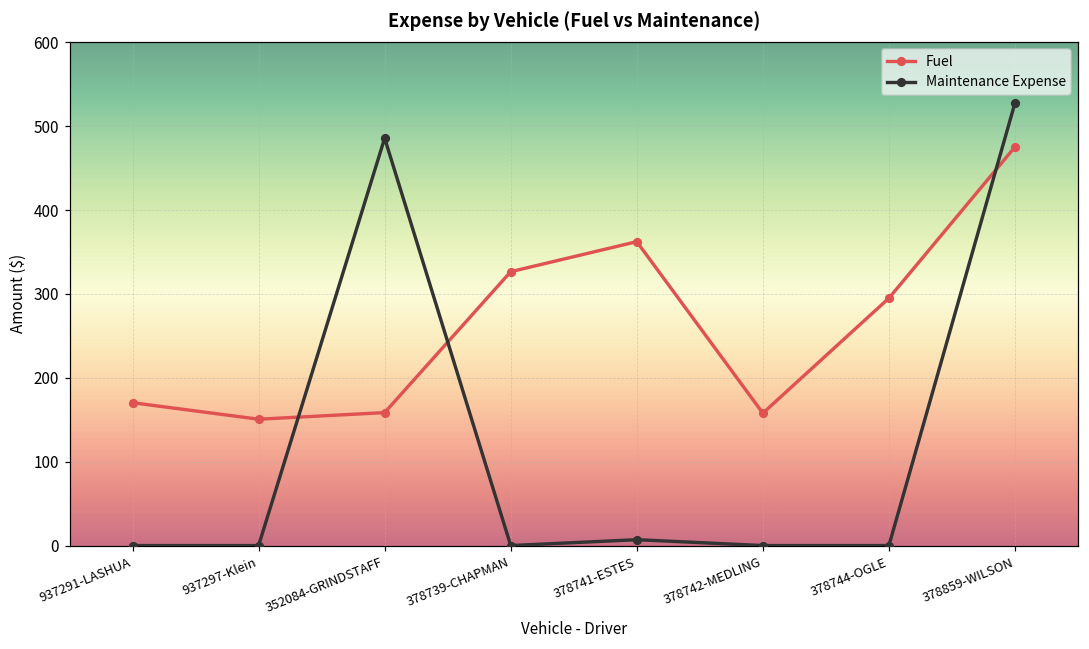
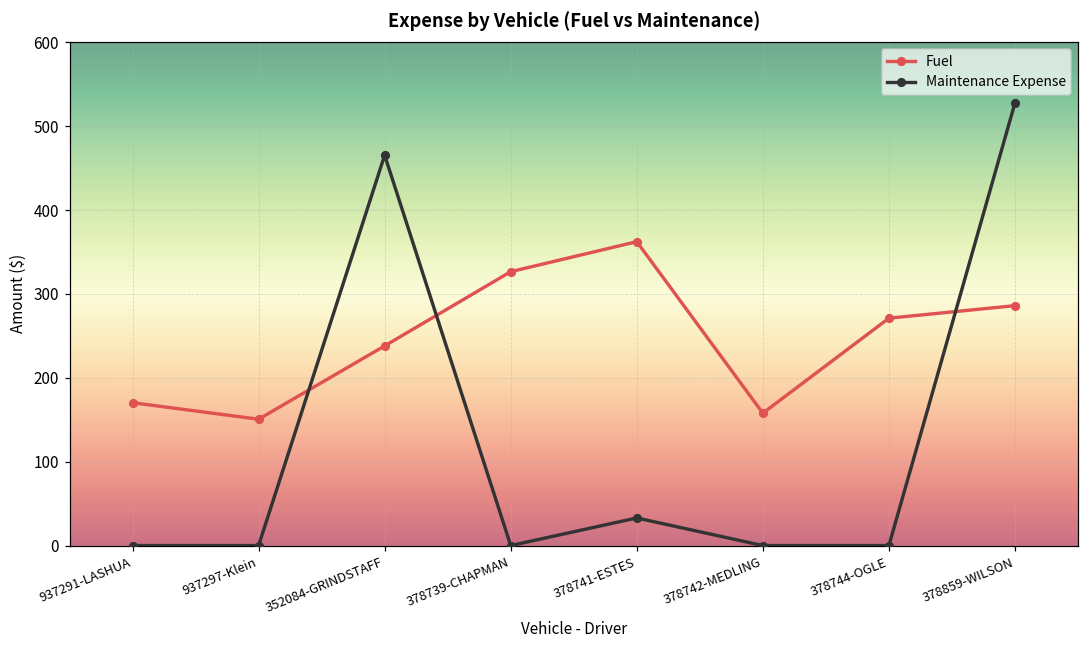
Fuel, 352084-GRINDSTAFF: 160 -> 240
Maintenance Expense, 352084-GRINDSTAFF: 490 -> 470
Maintenance Expense, 378741-ESTES: 10 -> 30
Fuel, 378744-OGLE: 290 -> 270
Fuel, 378859-WILSON: 480 -> 290
